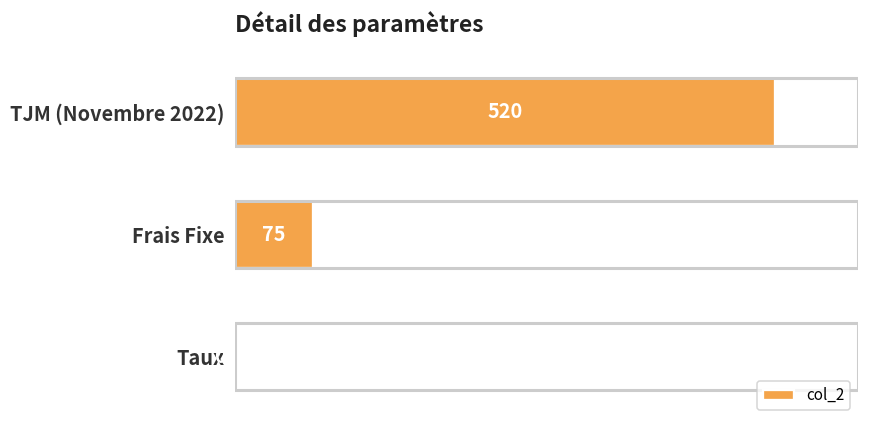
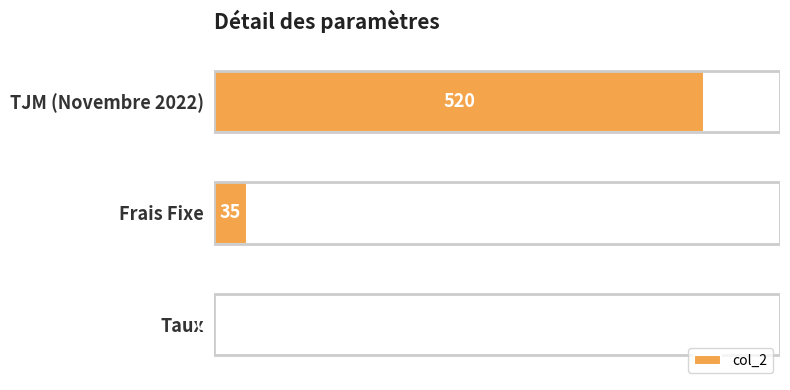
Frais Fixe: 75 -> 35
